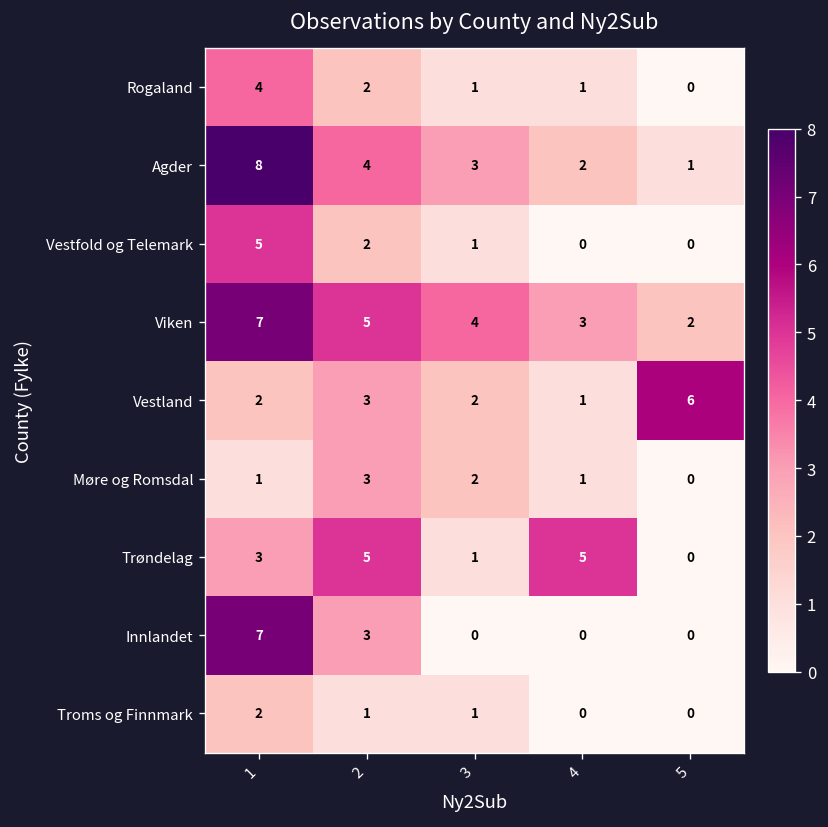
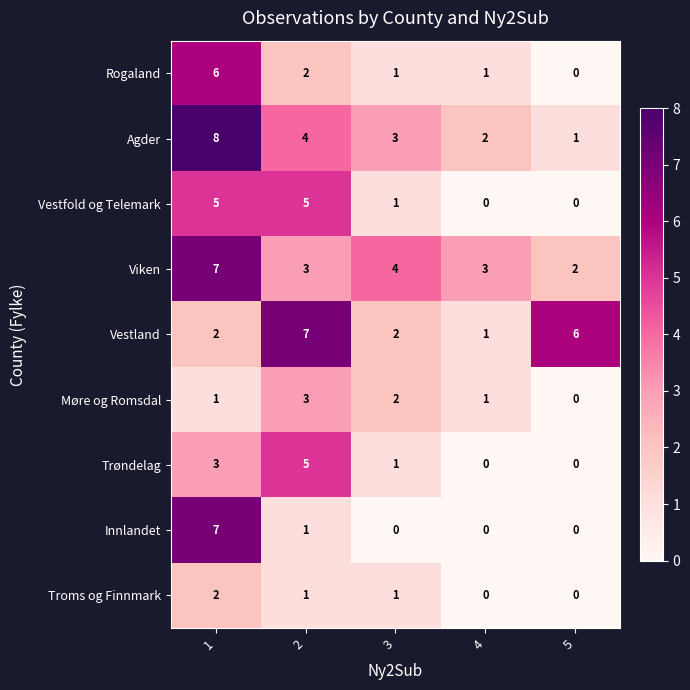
Rogaland, 1: 4 -> 6
Vestfold og Telemark, 2: 2 -> 5
Viken, 2: 5 -> 3
Vestland, 2: 3 -> 7
Trøndelag, 4: 5 -> 0
Innlandet, 2: 3 -> 1
